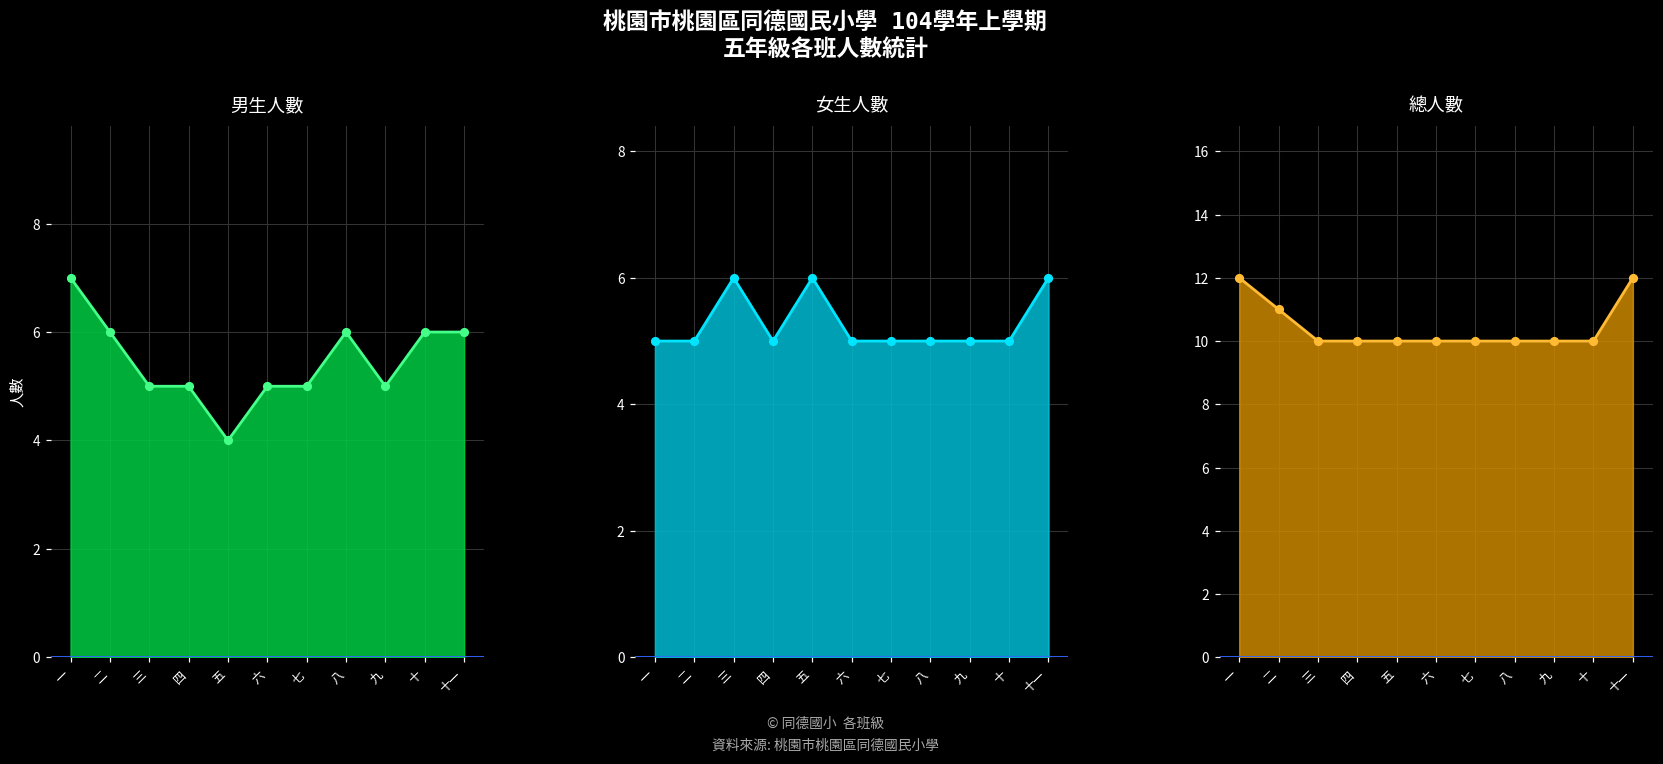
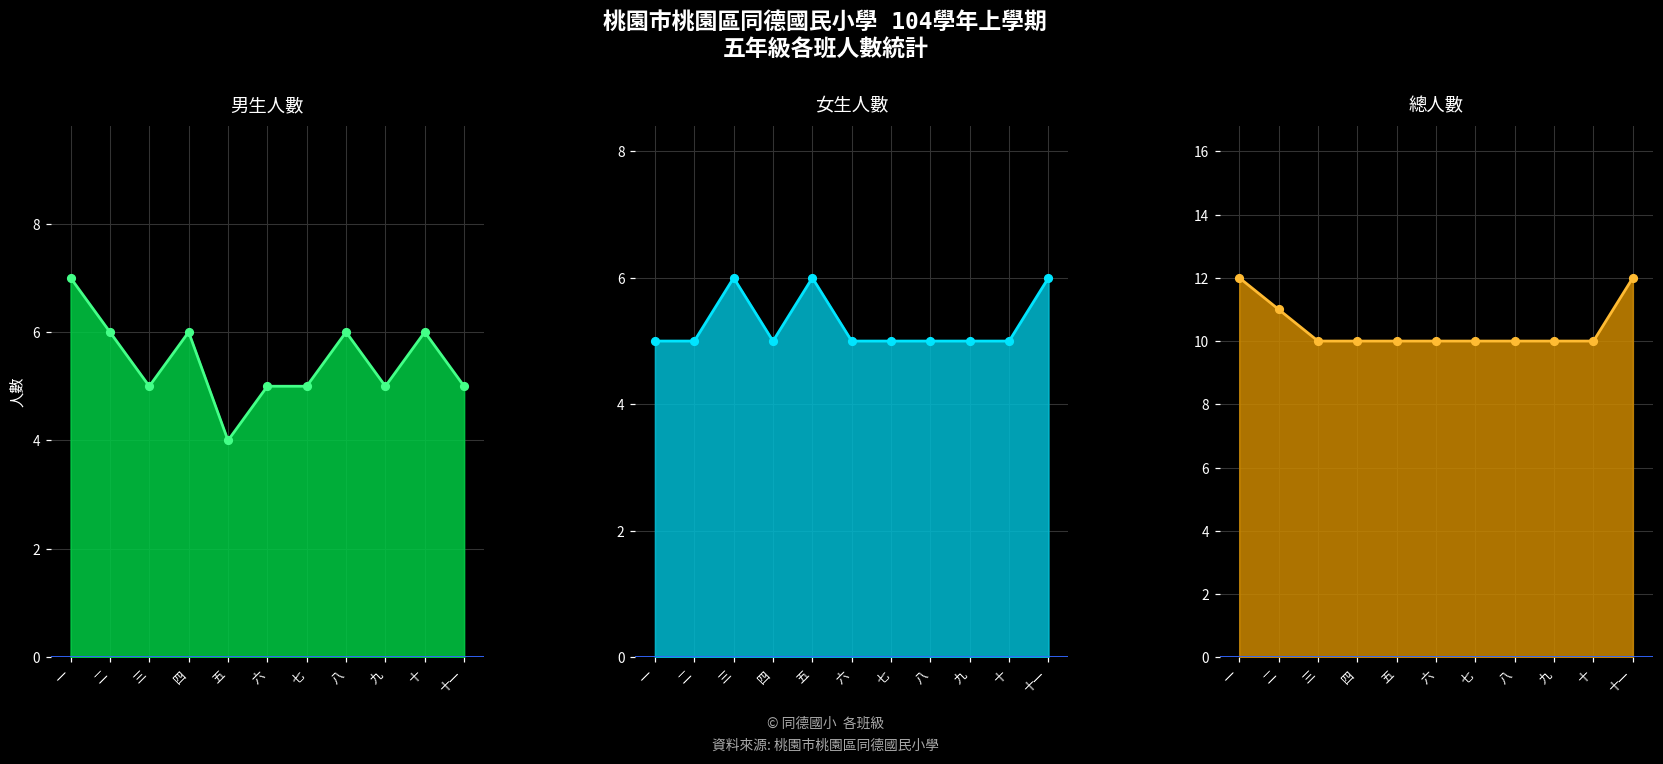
男生人數, 四: 5 -> 6
男生人數, 十一: 6 -> 5
